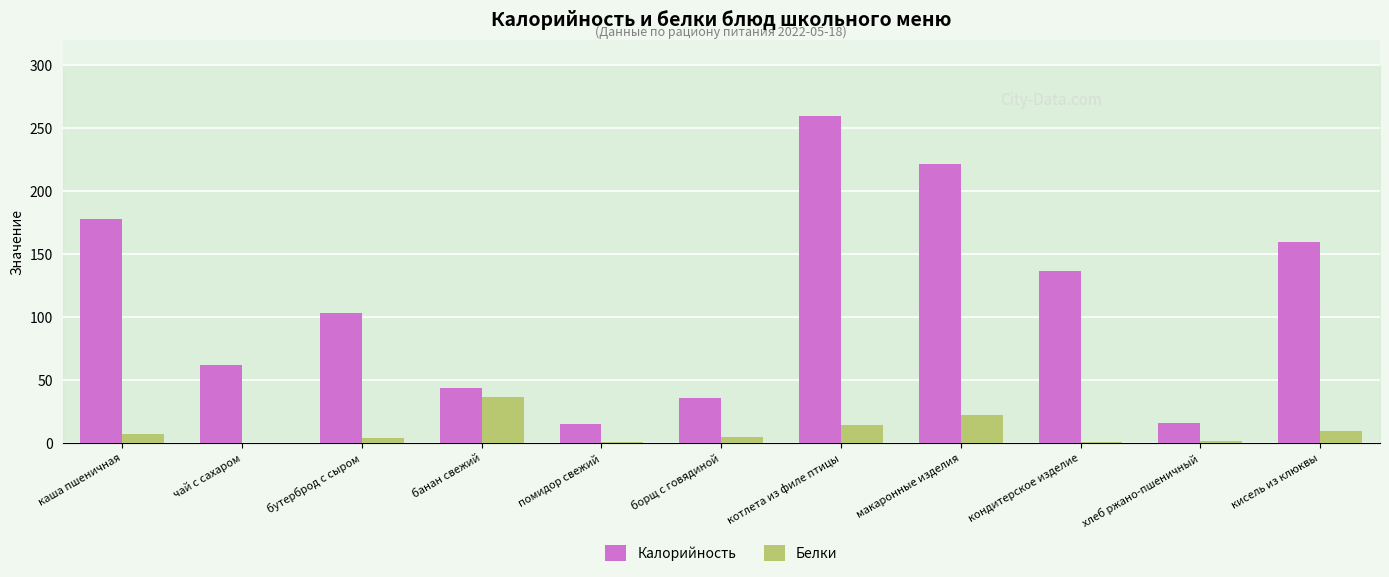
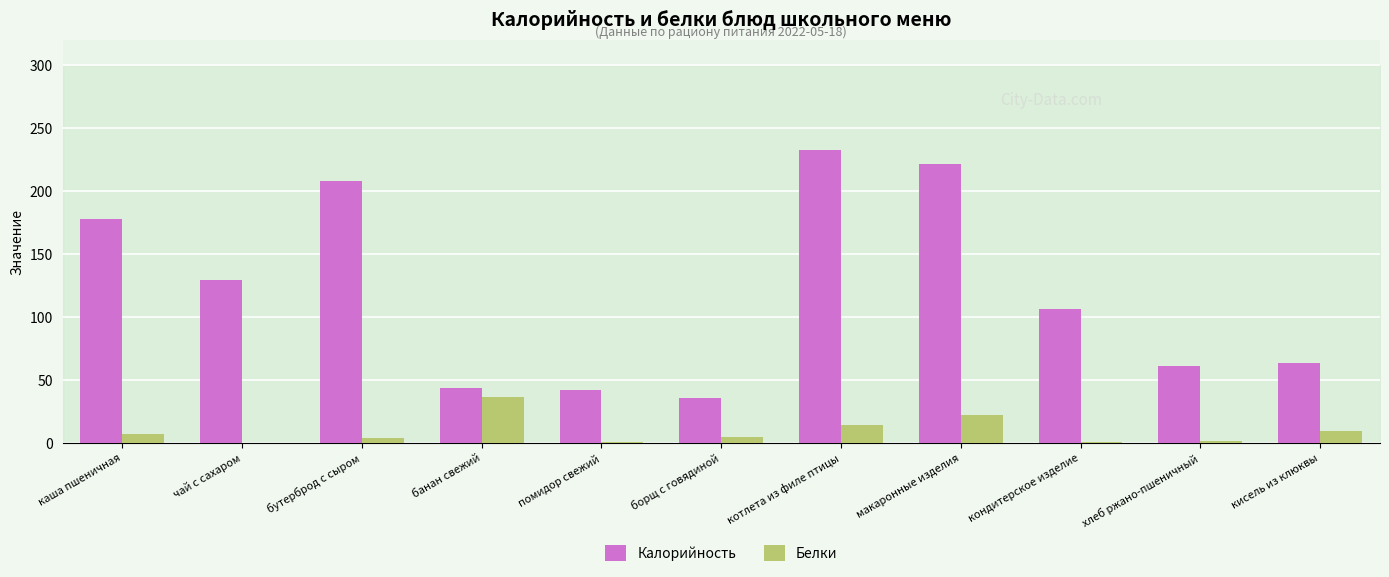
Калорийность, чай с сахаром: 62 -> 130
Калорийность, бутерброд с сыром: 103 -> 208
Калорийность, помидор свежий: 16 -> 42
Калорийность, котлета из филе птицы: 259 -> 233
Калорийность, кондитерское изделие: 137 -> 106
Калорийность, хлеб ржано-пшеничный: 16 -> 61
Калорийность, кисель из клюквы: 160 -> 64
